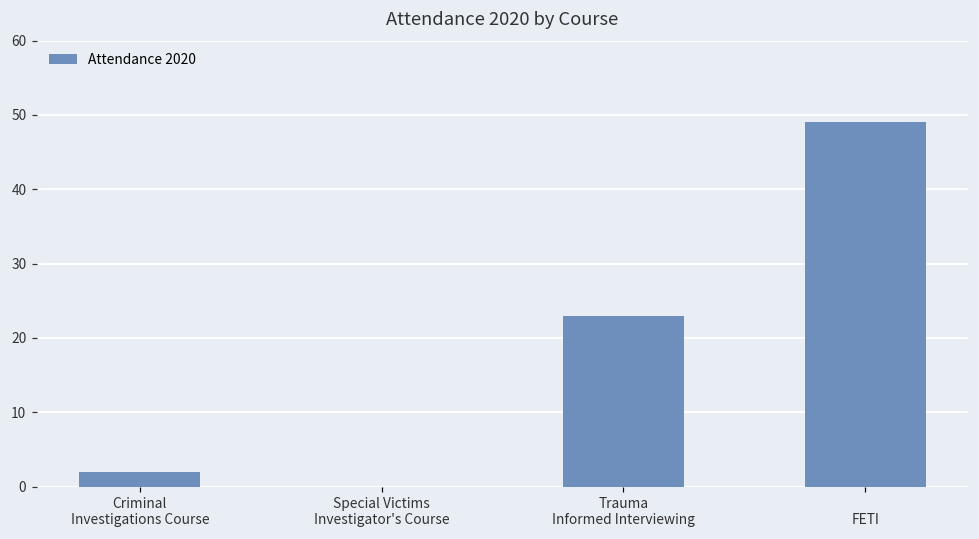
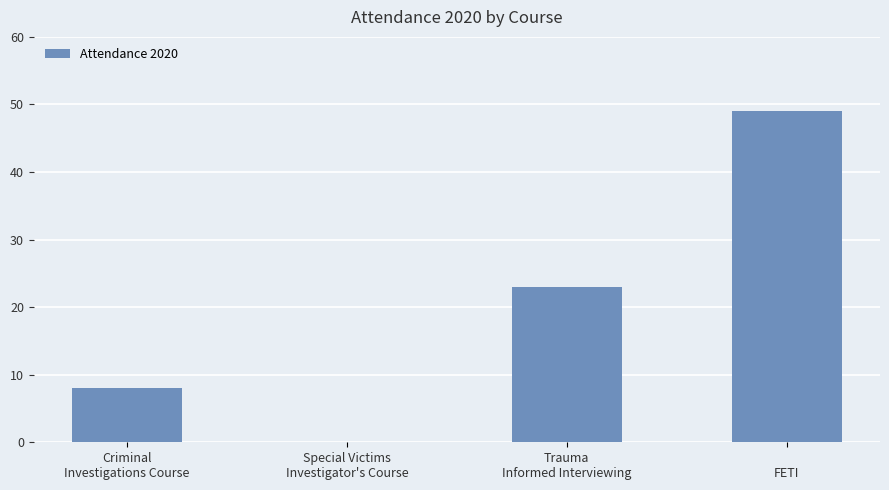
Criminal Investigations Course: 2 -> 8
